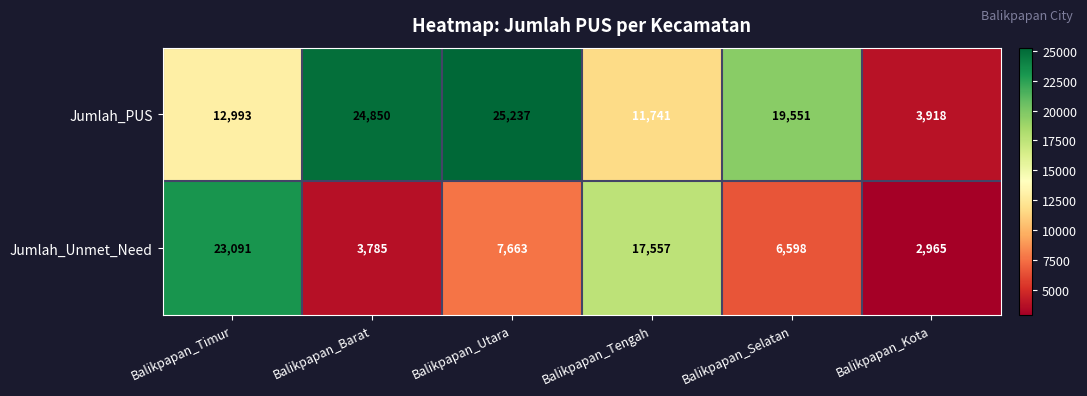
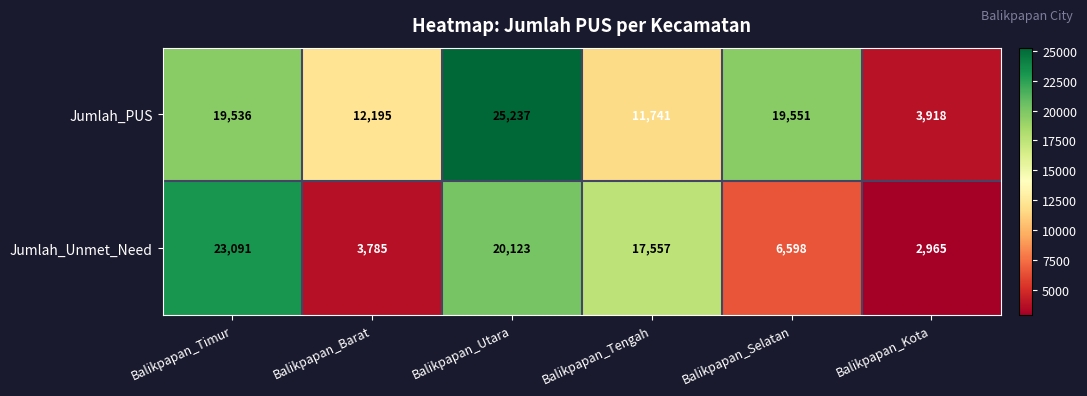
Jumlah_PUS, Balikpapan_Timur: 12,993 -> 19,536
Jumlah_PUS, Balikpapan_Barat: 24,850 -> 12,195
Jumlah_Unmet_Need, Balikpapan_Utara: 7,663 -> 20,123
